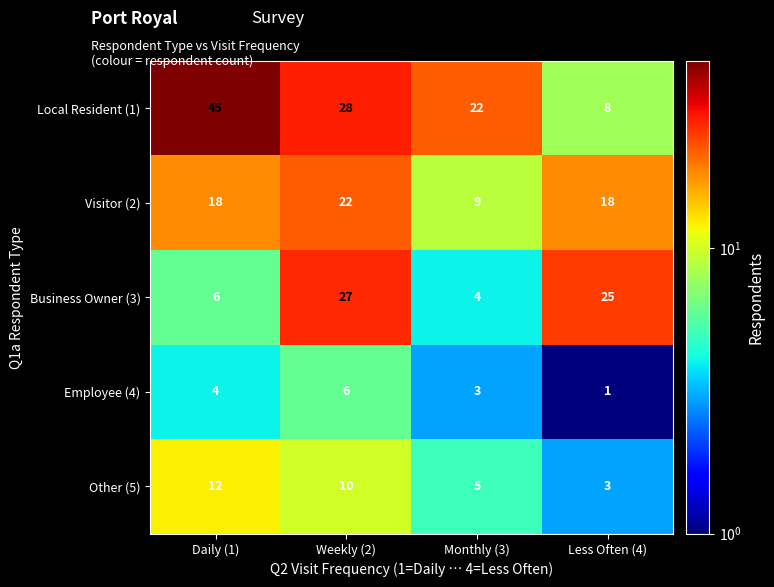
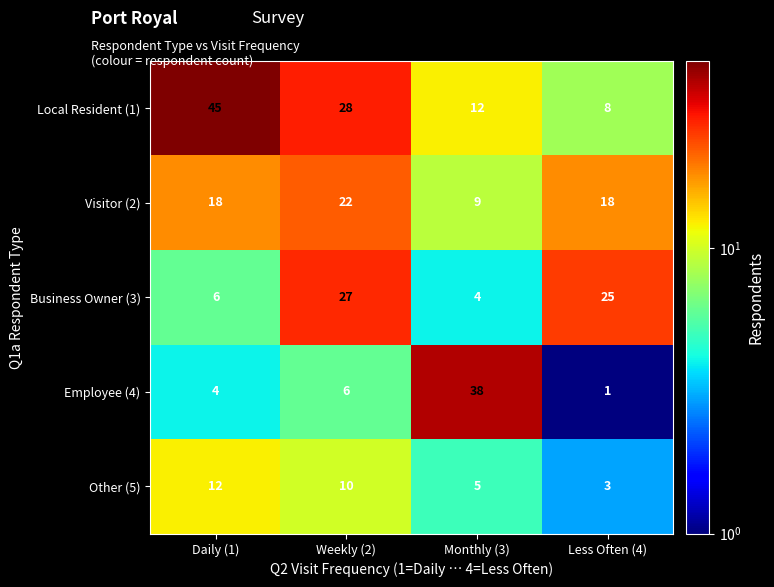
Local Resident (1), Monthly (3): 22 -> 12
Employee (4), Monthly (3): 3 -> 38
